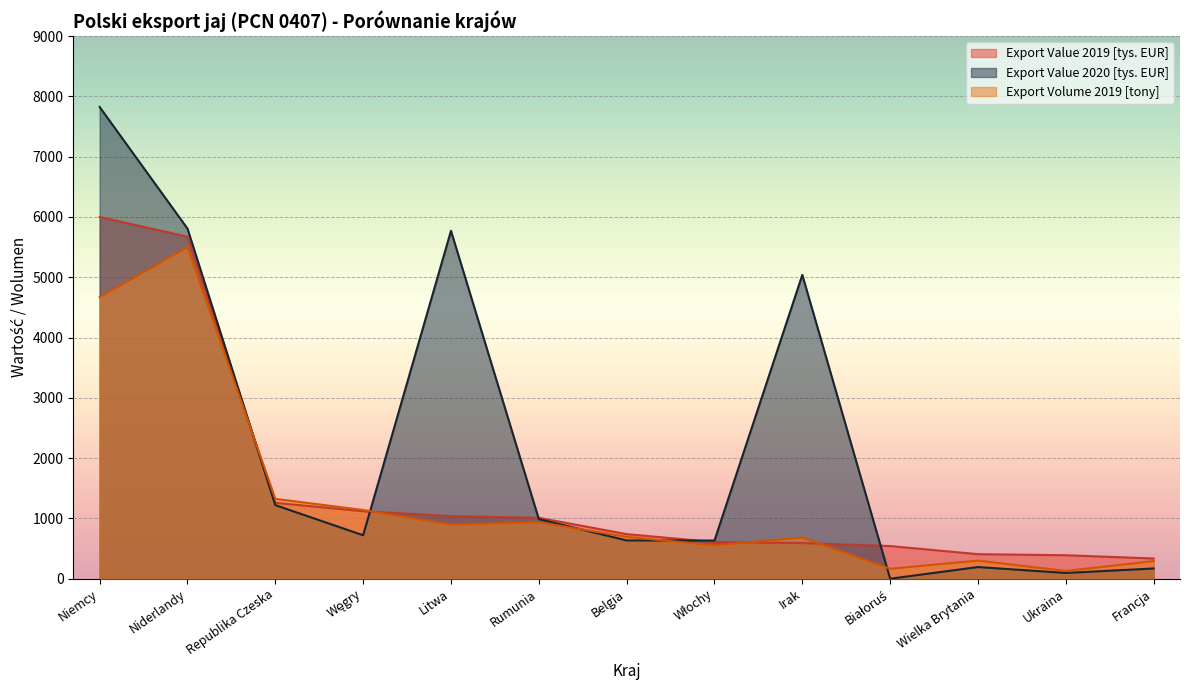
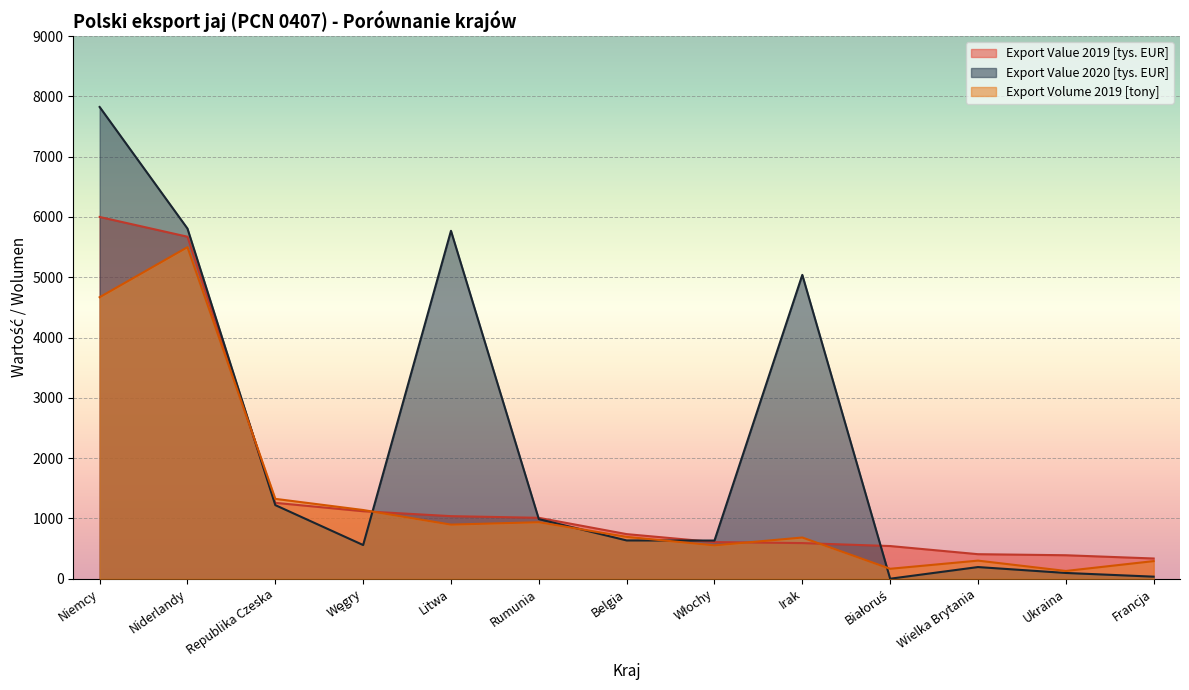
Export Value 2020 [tys. EUR], Węgry: 700 -> 600
Export Value 2020 [tys. EUR], Francja: 200 -> 0
